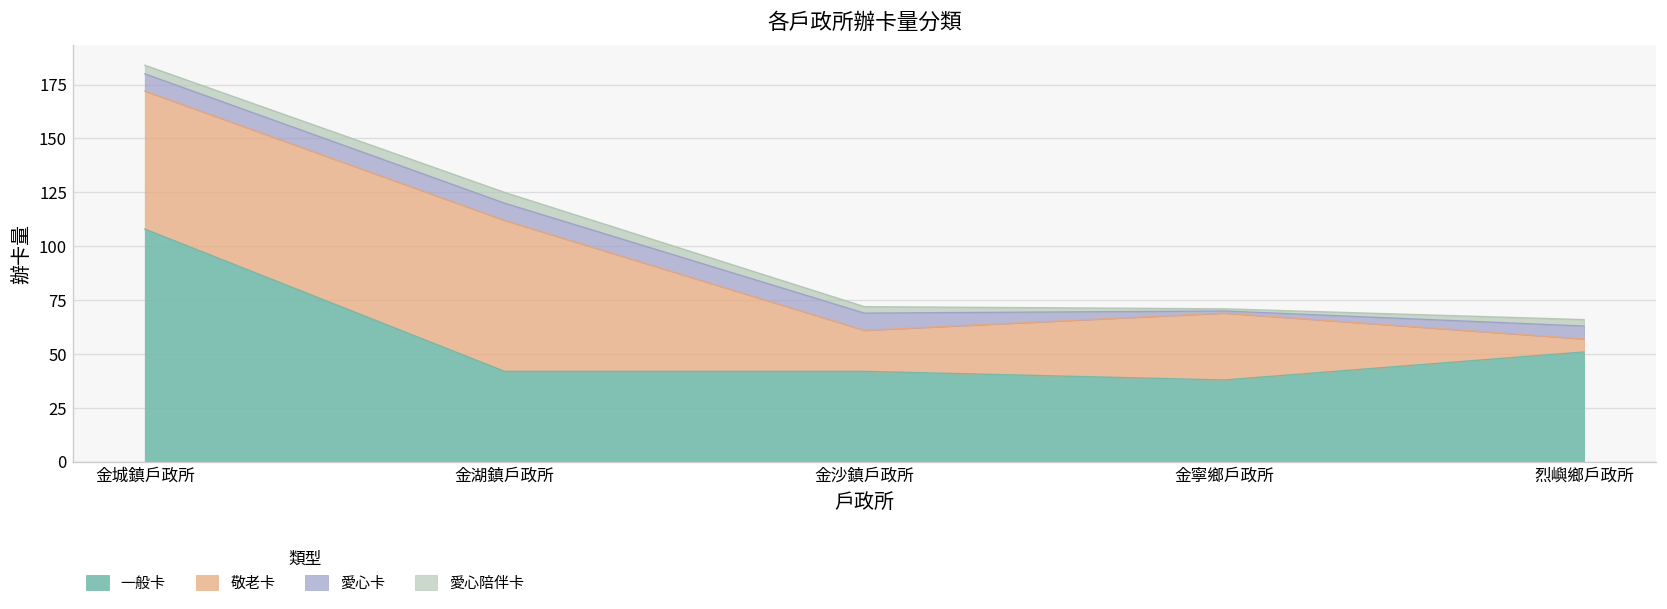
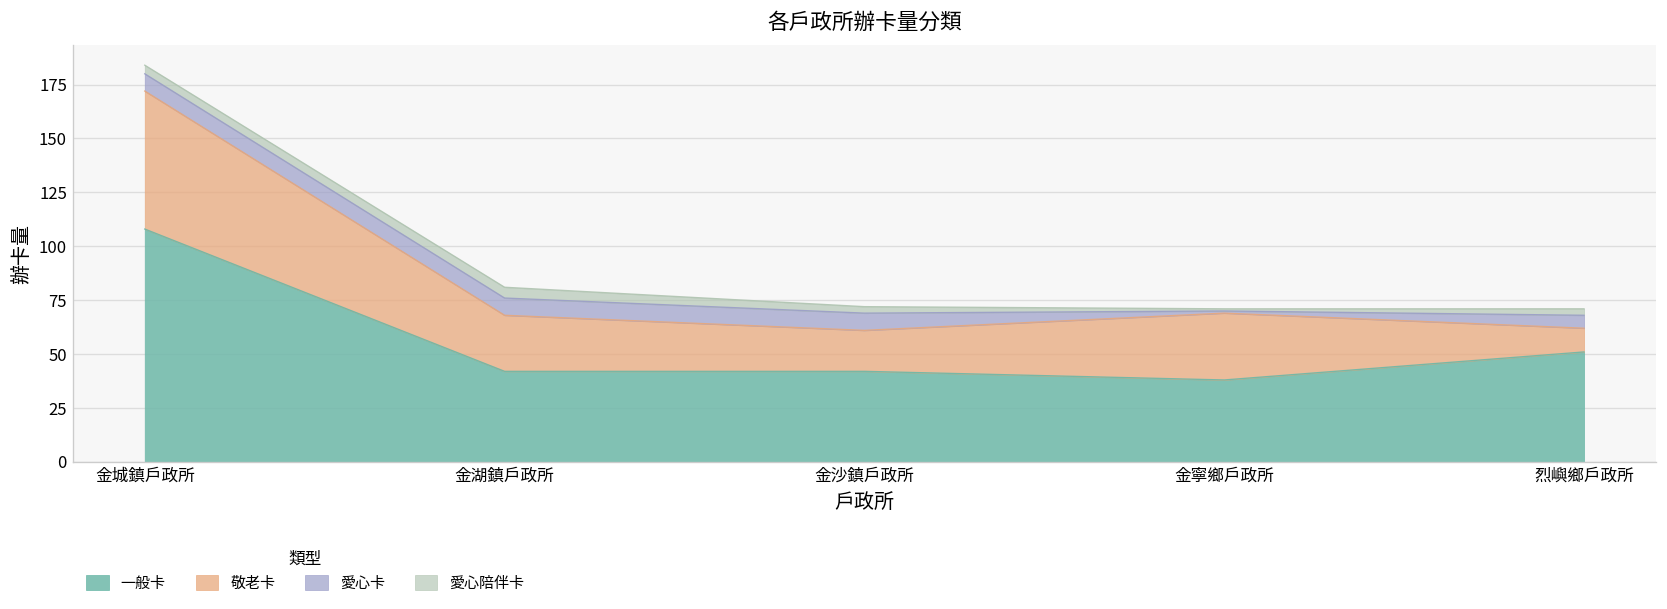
敬老卡, 金湖鎮戶政所: 70 -> 26
敬老卡, 烈嶼鄉戶政所: 6 -> 11
